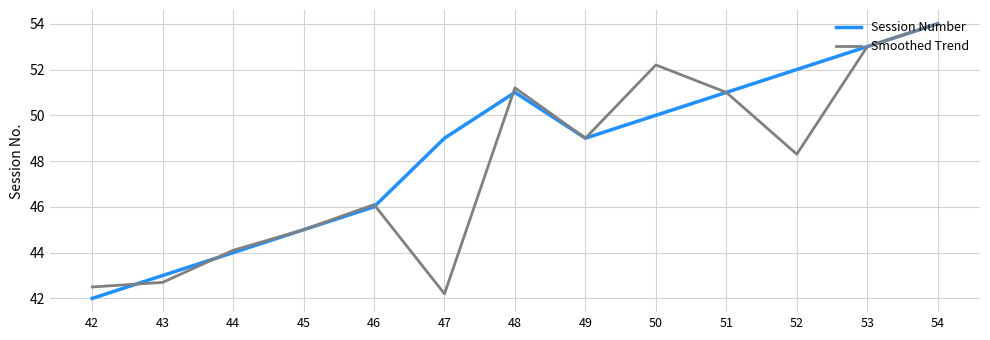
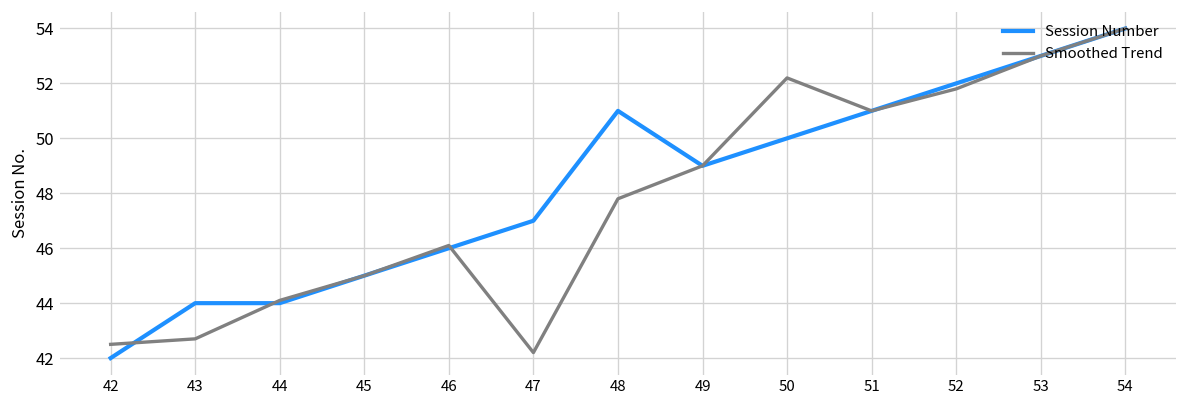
Session Number, 43: 43 -> 44
Session Number, 47: 49 -> 47
Smoothed Trend, 48: 51.2 -> 47.8
Smoothed Trend, 52: 48.3 -> 51.8
